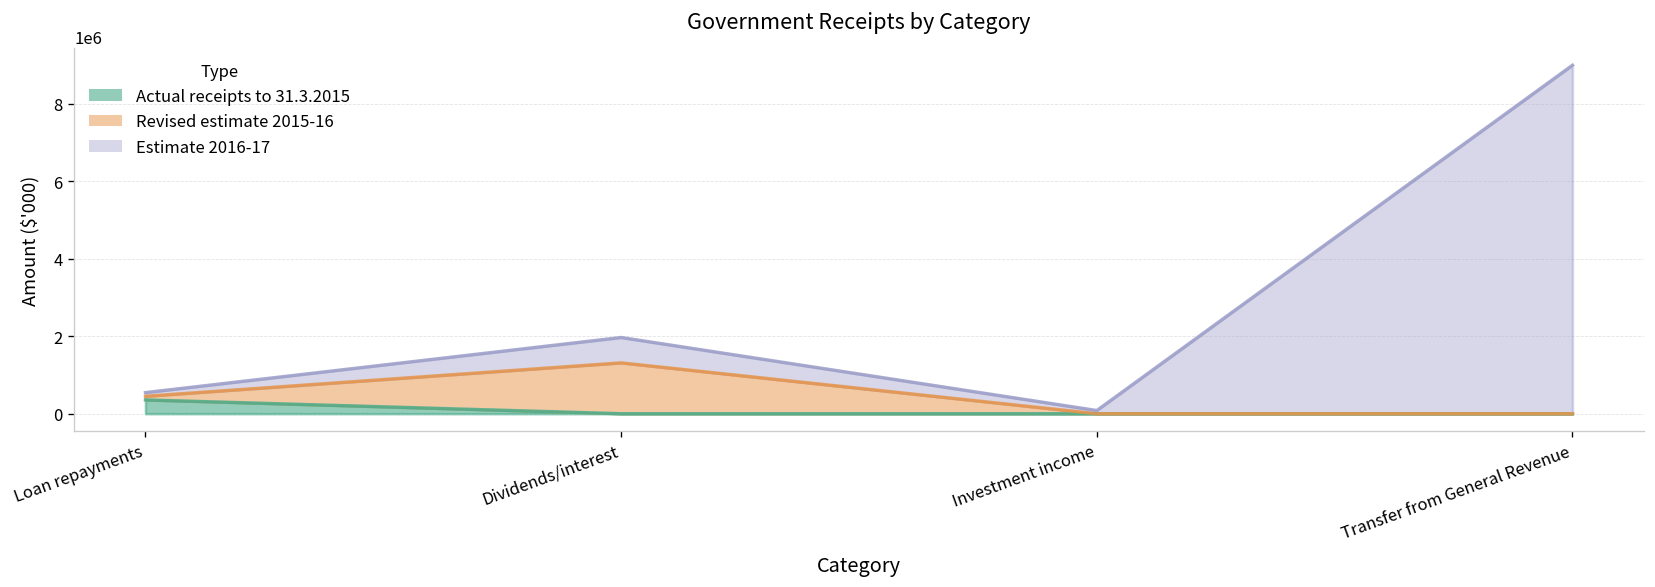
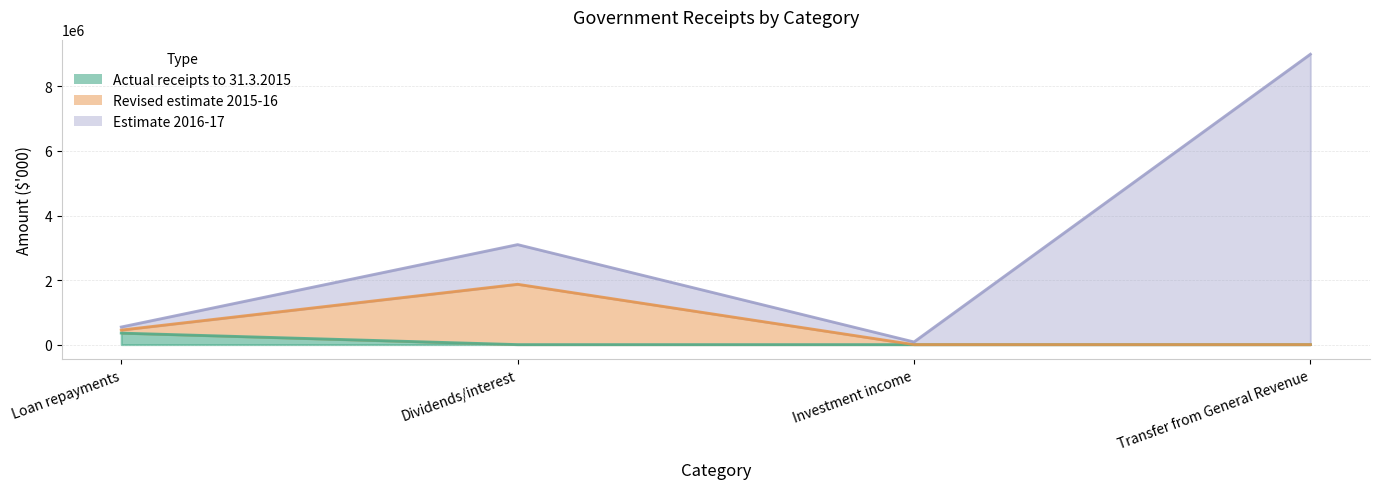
Revised estimate 2015-16, Dividends/interest: 1300000 -> 1900000
Estimate 2016-17, Dividends/interest: 700000 -> 1200000
